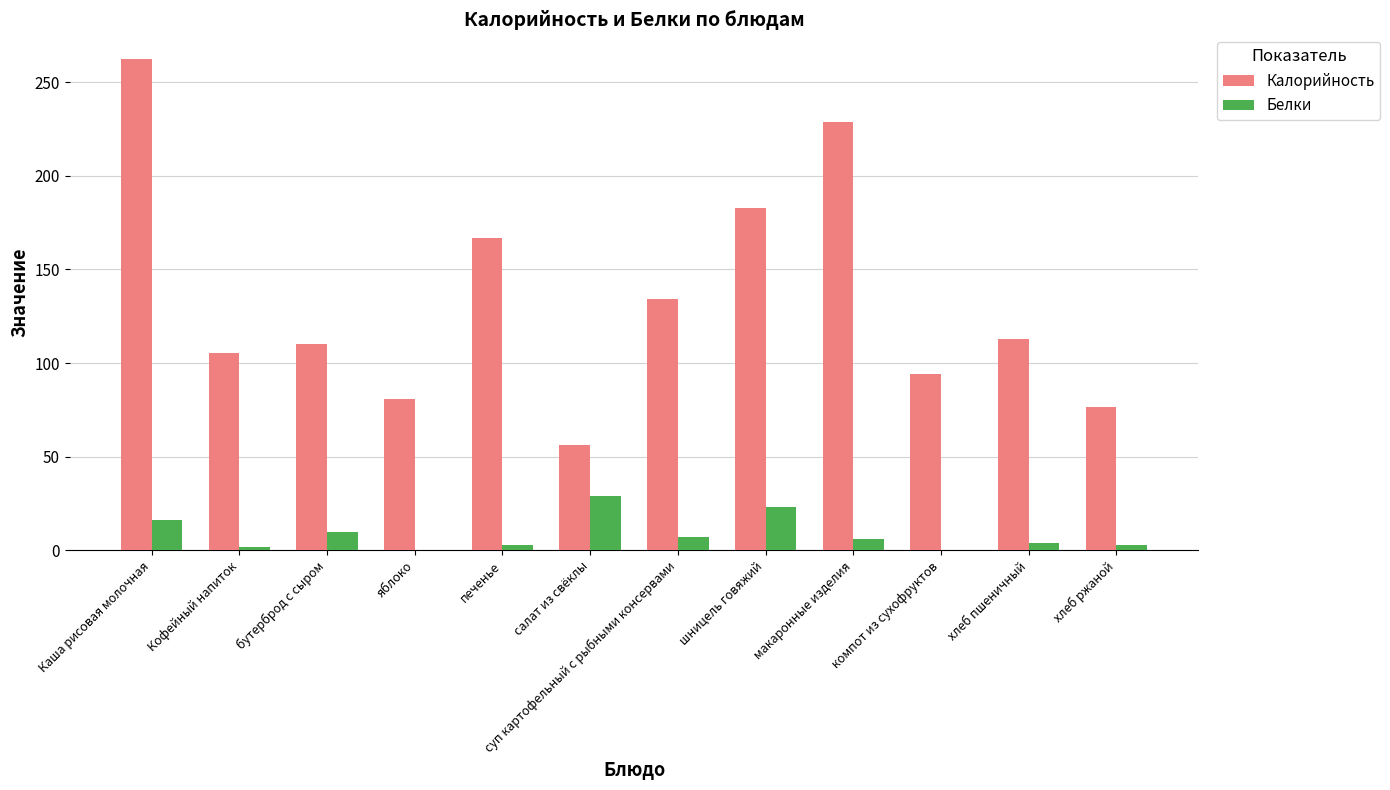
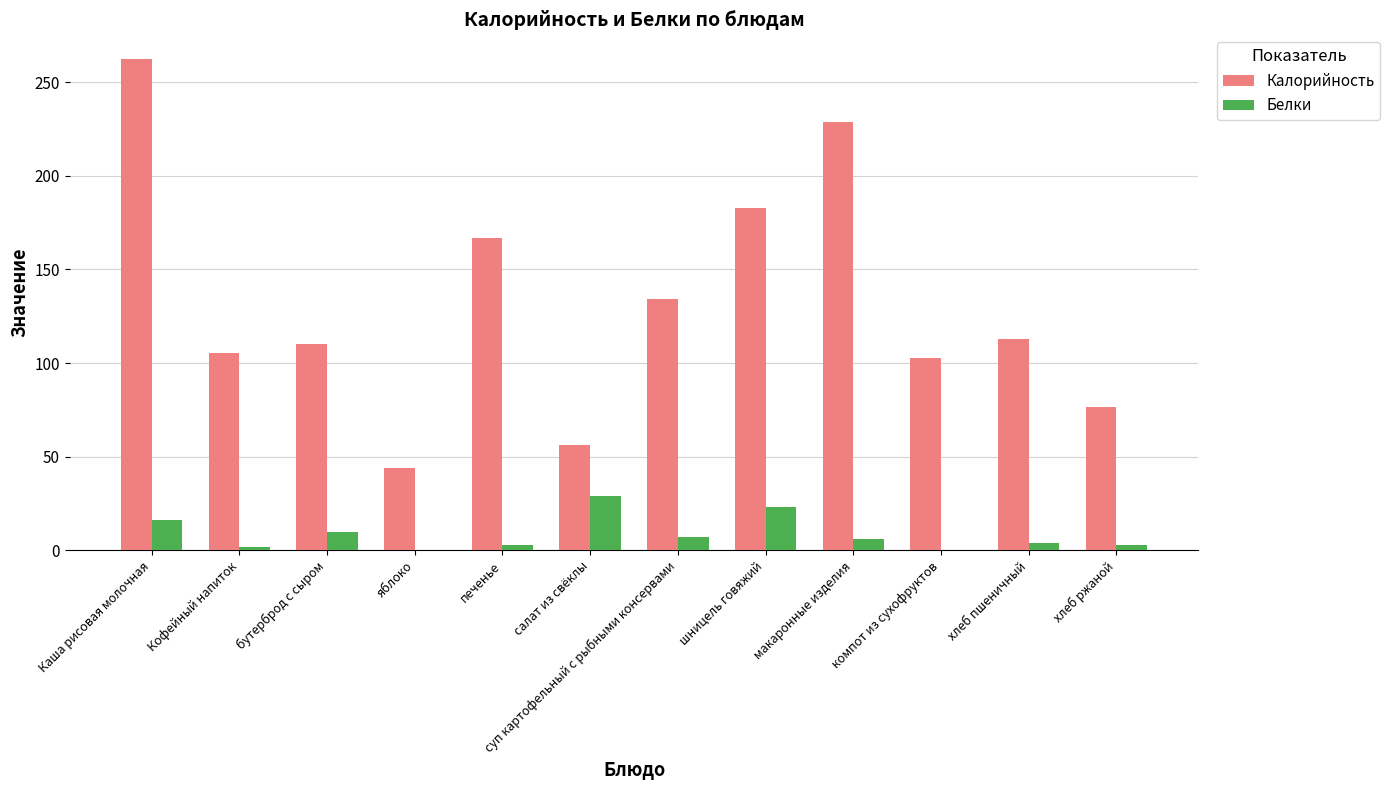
Калорийность, яблоко: 81 -> 44
Калорийность, компот из сухофруктов: 94 -> 103
